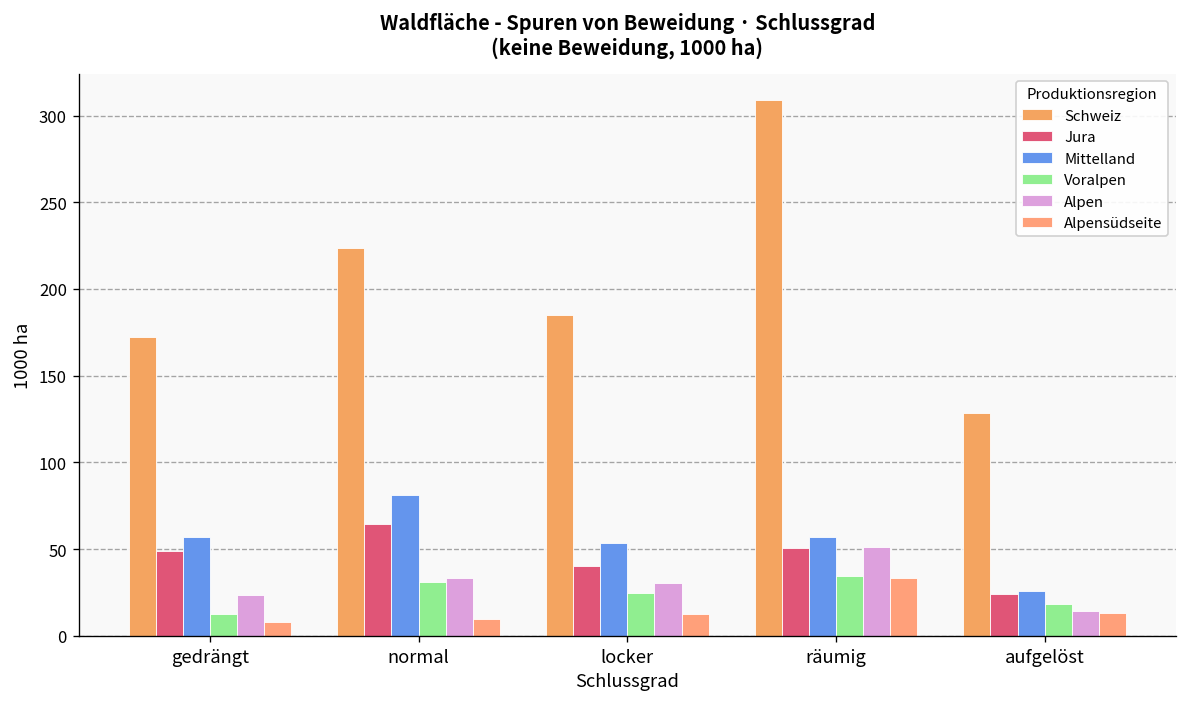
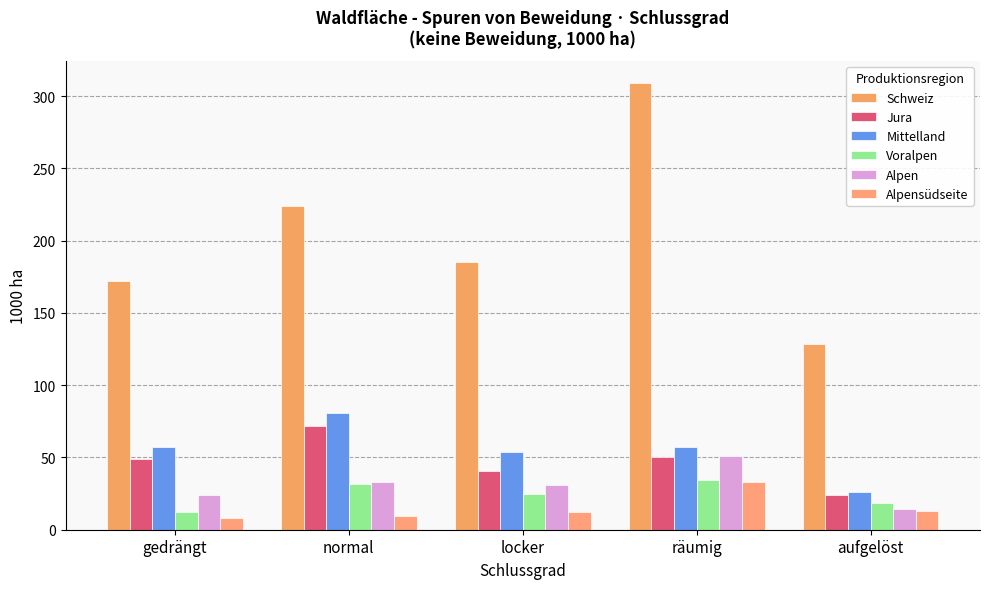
Jura, normal: 65 -> 72
